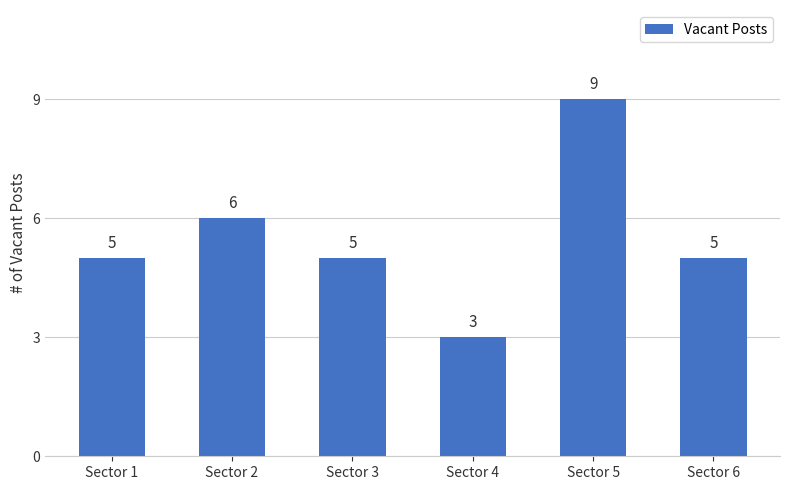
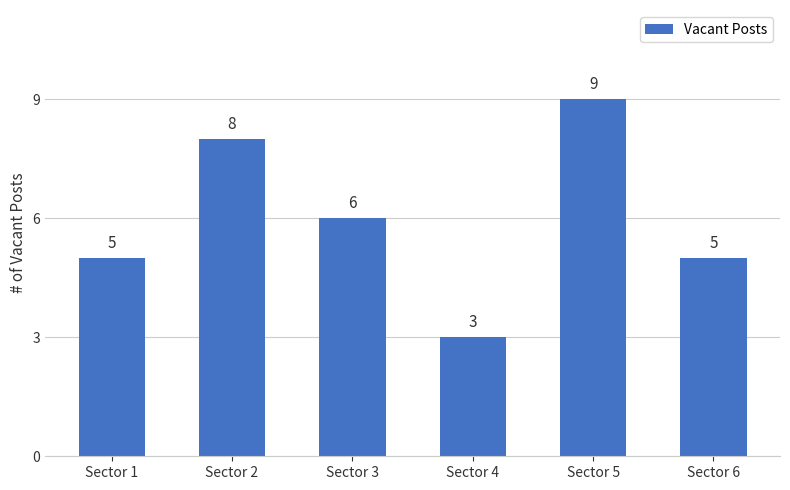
Sector 2: 6 -> 8
Sector 3: 5 -> 6
